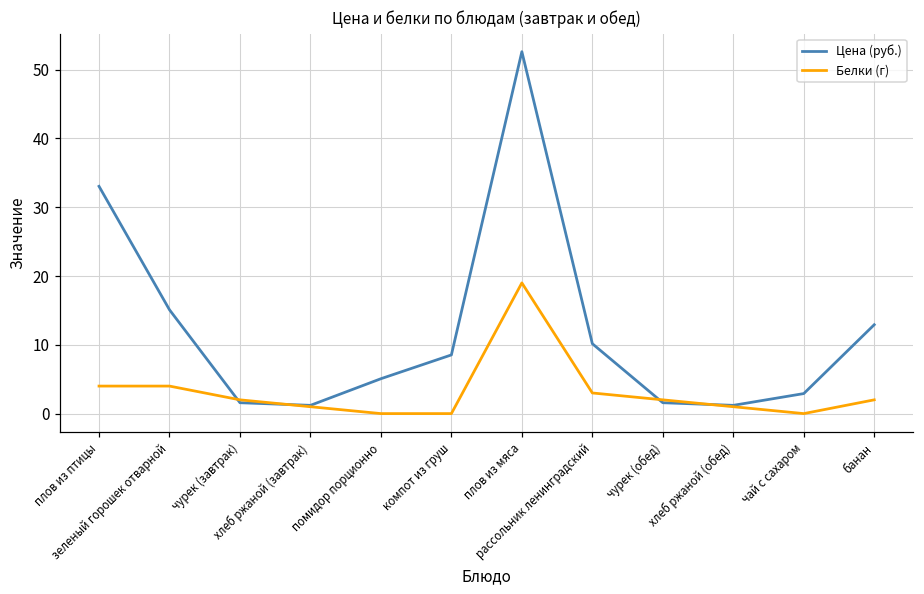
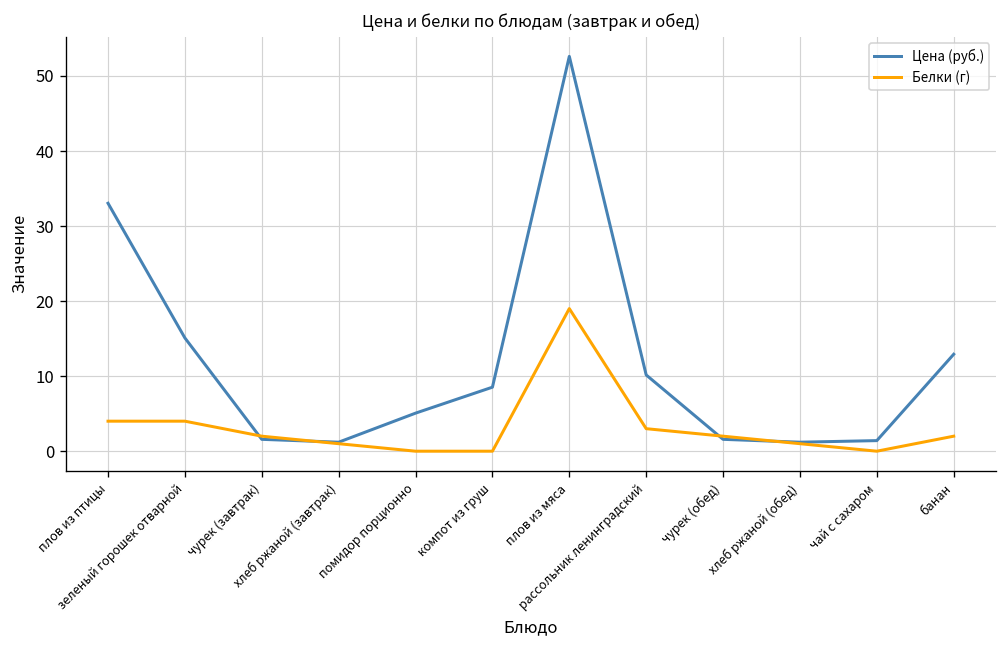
Цена (руб.), чай с сахаром: 3 -> 1
